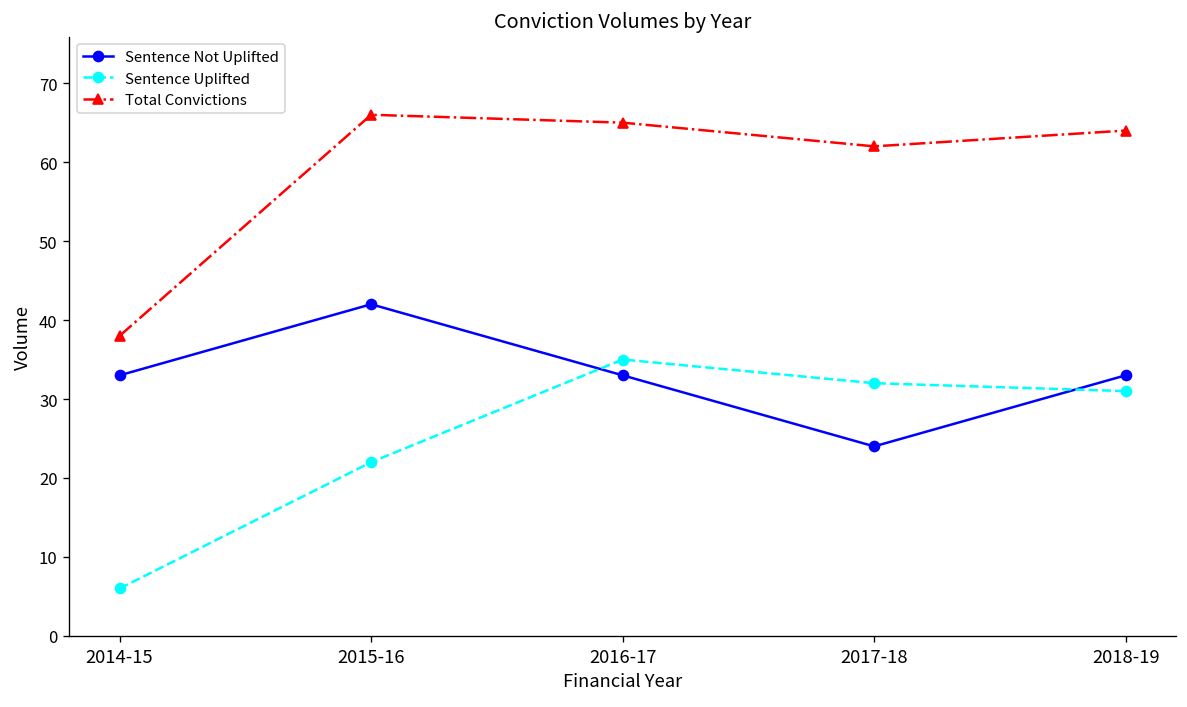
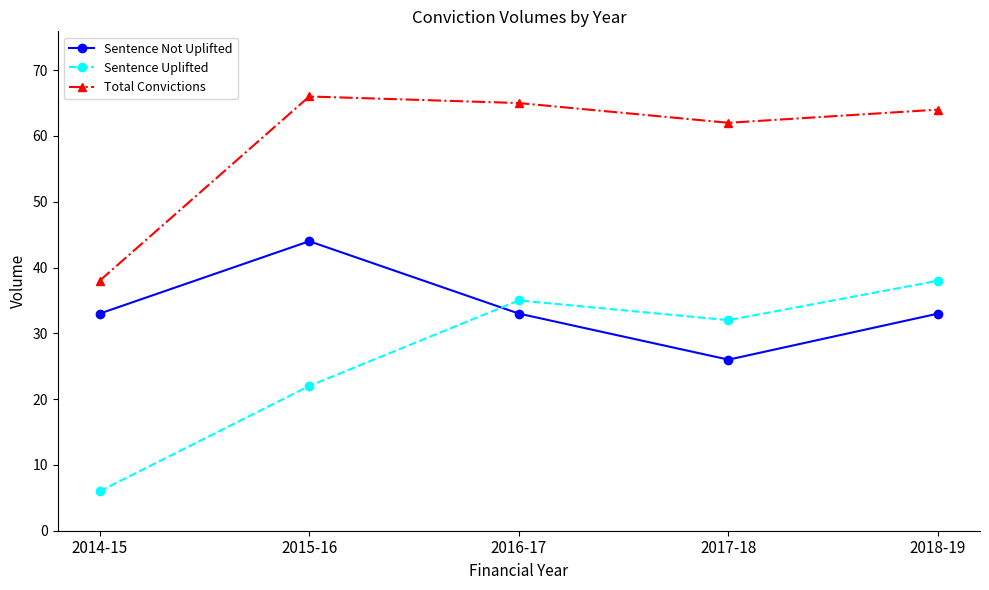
Sentence Not Uplifted, 2015-16: 42 -> 44
Sentence Not Uplifted, 2017-18: 24 -> 26
Sentence Uplifted, 2018-19: 31 -> 38
